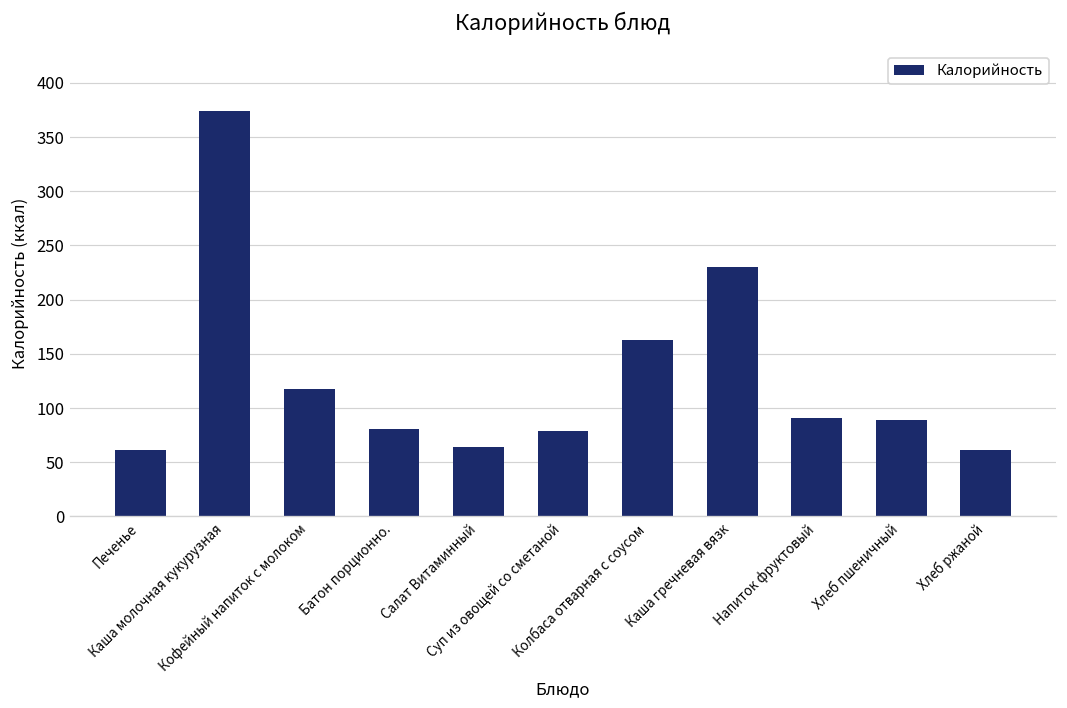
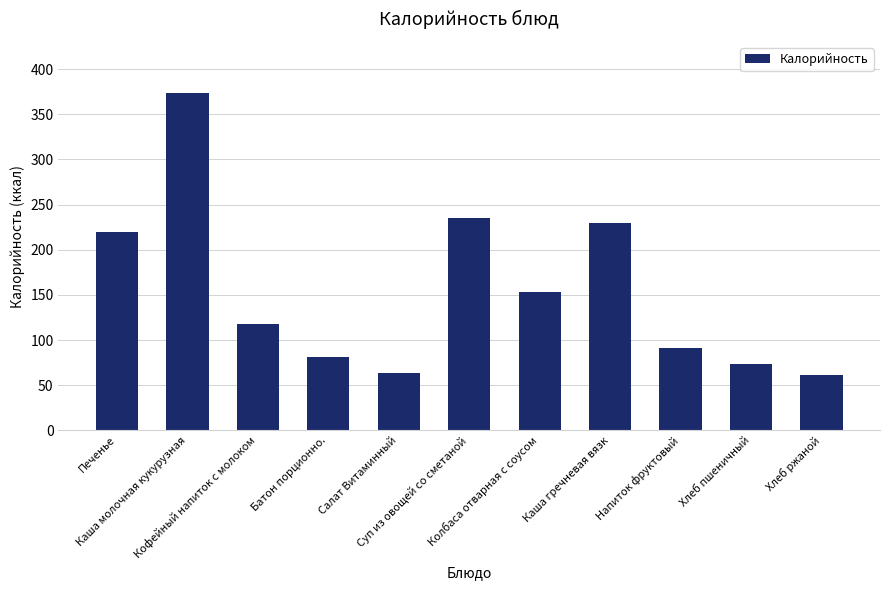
Печенье: 60 -> 220
Суп из овощей со сметаной: 80 -> 240
Колбаса отварная с соусом: 160 -> 150
Хлеб пшеничный: 90 -> 70
